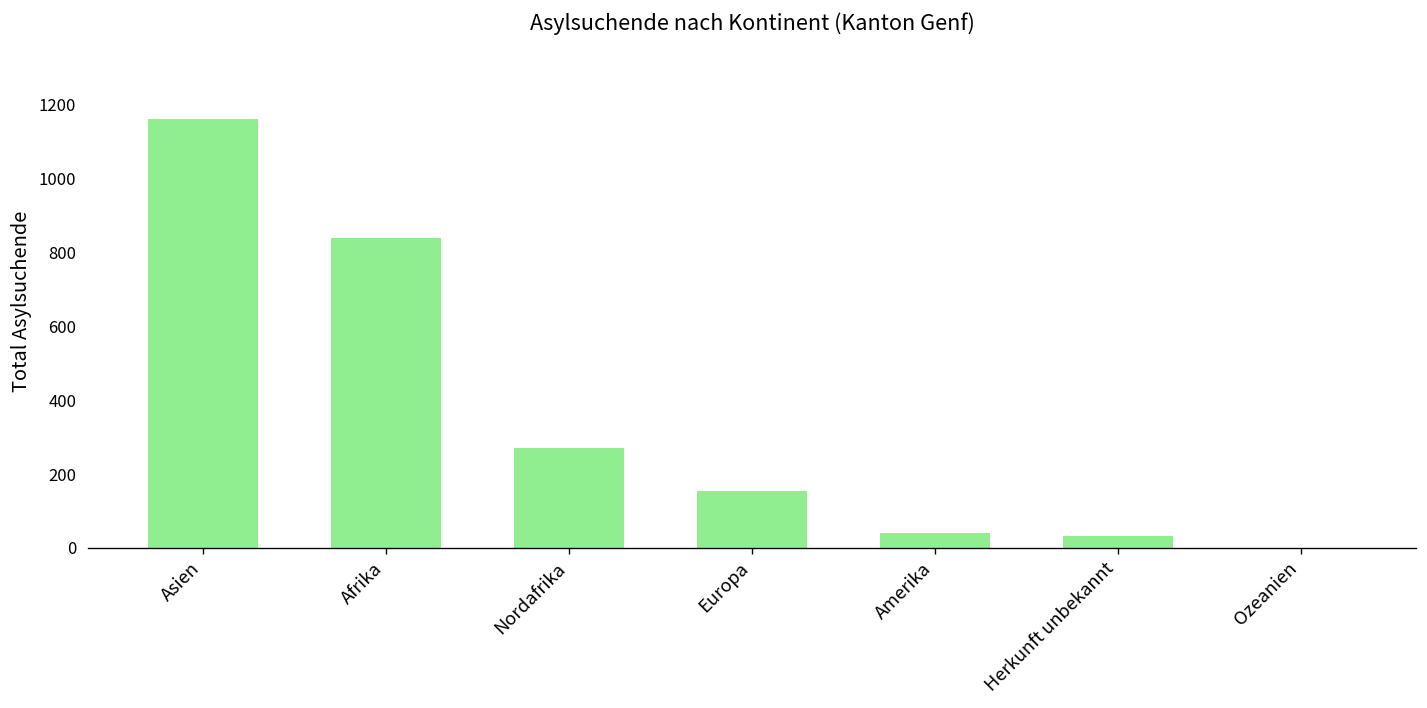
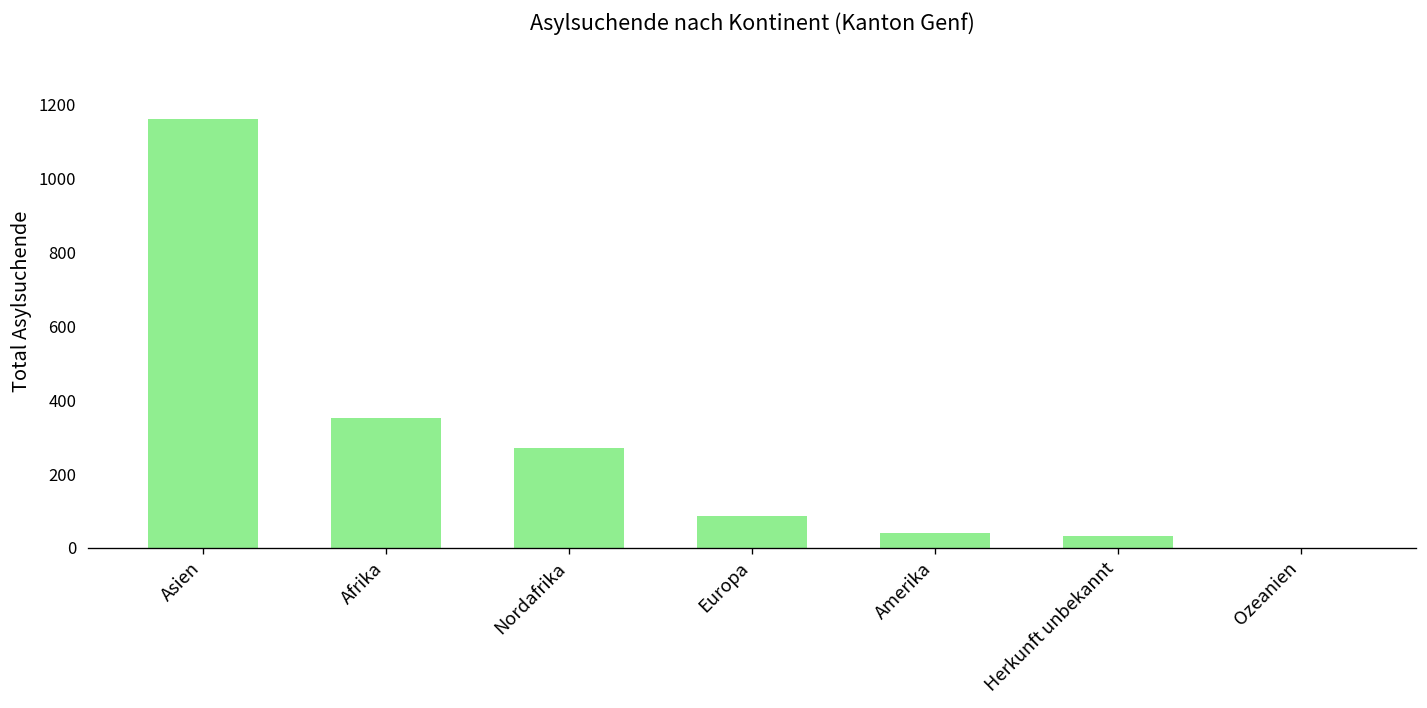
Afrika: 840 -> 350
Europa: 160 -> 90
